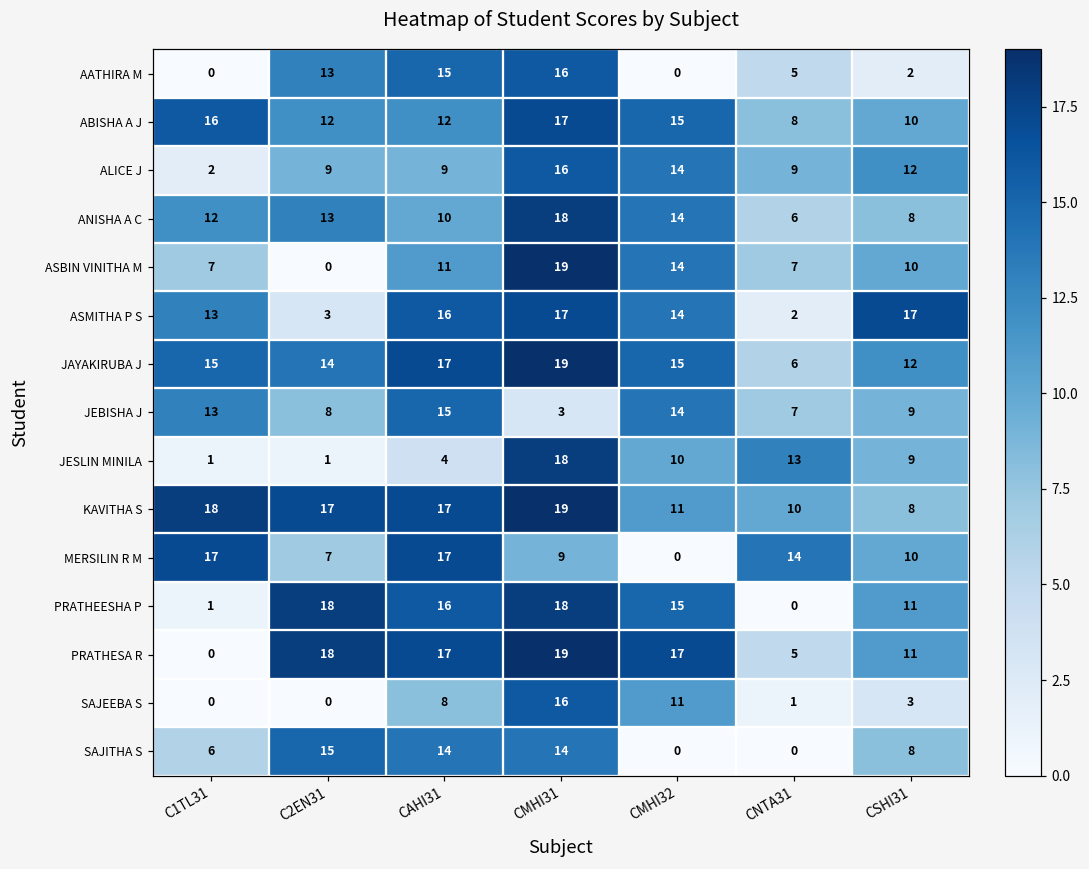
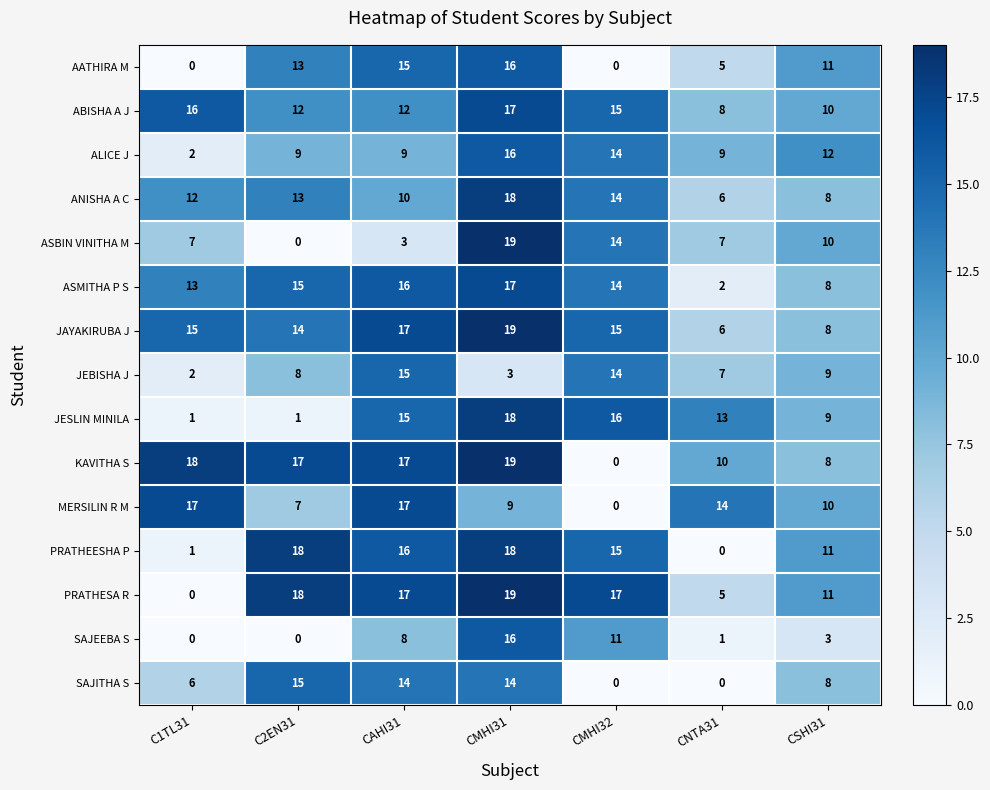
AATHIRA M, CSHI31: 2 -> 11
ASBIN VINITHA M, CAHI31: 11 -> 3
ASMITHA P S, C2EN31: 3 -> 15
ASMITHA P S, CSHI31: 17 -> 8
JAYAKIRUBA J, CSHI31: 12 -> 8
JEBISHA J, C1TL31: 13 -> 2
JESLIN MINILA, CAHI31: 4 -> 15
JESLIN MINILA, CMHI32: 10 -> 16
KAVITHA S, CMHI32: 11 -> 0
